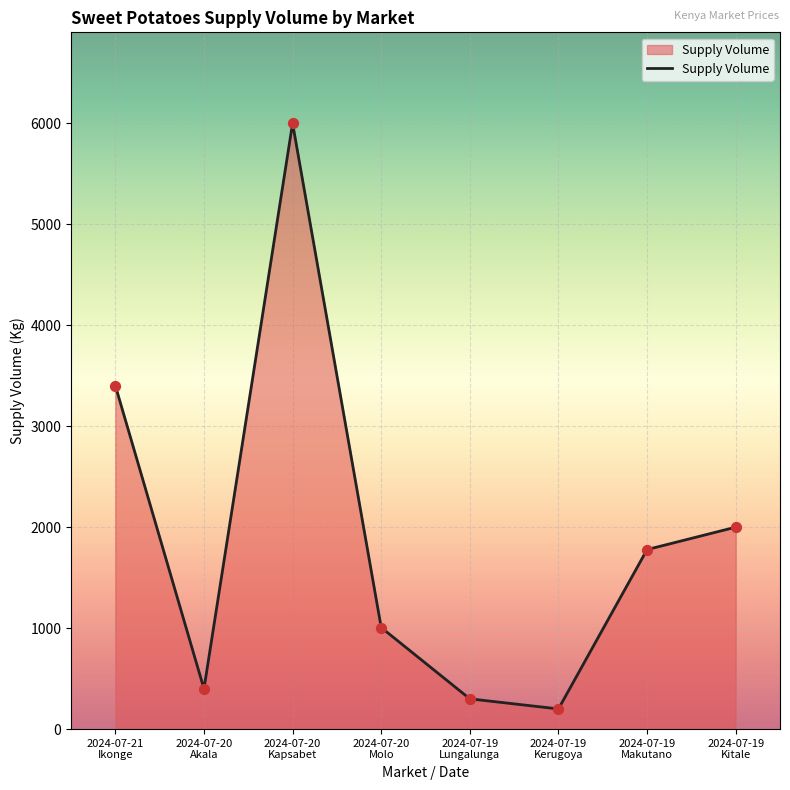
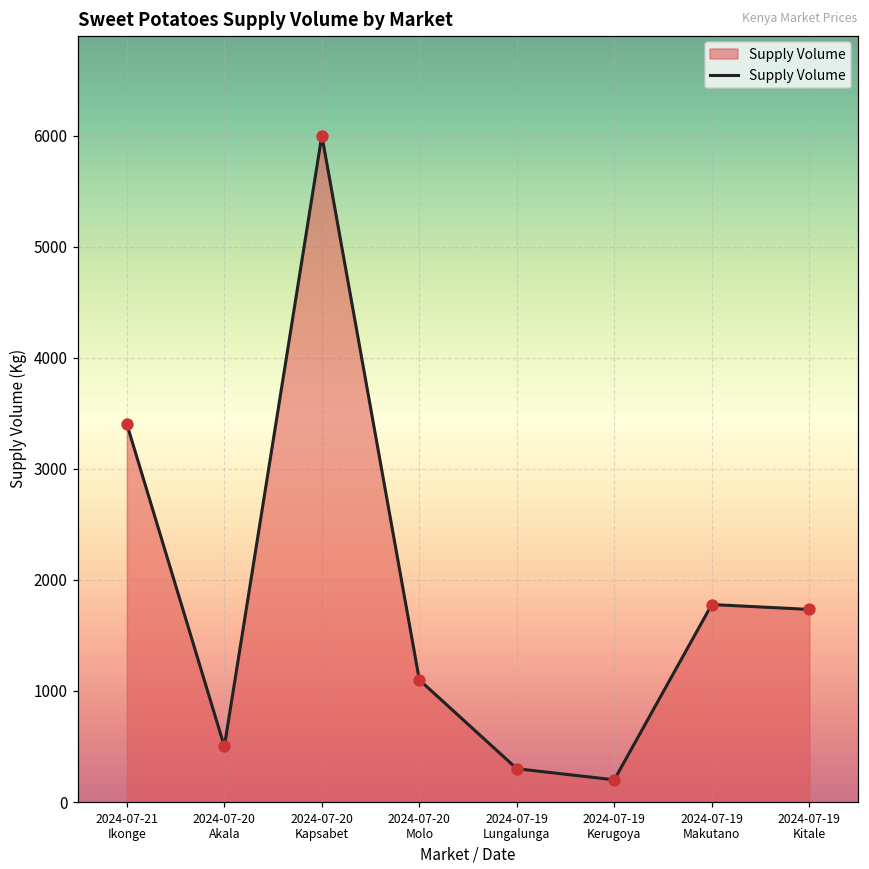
2024-07-20 Akala: 400 -> 500
2024-07-20 Molo: 1010 -> 1100
2024-07-19 Kitale: 2000 -> 1730
